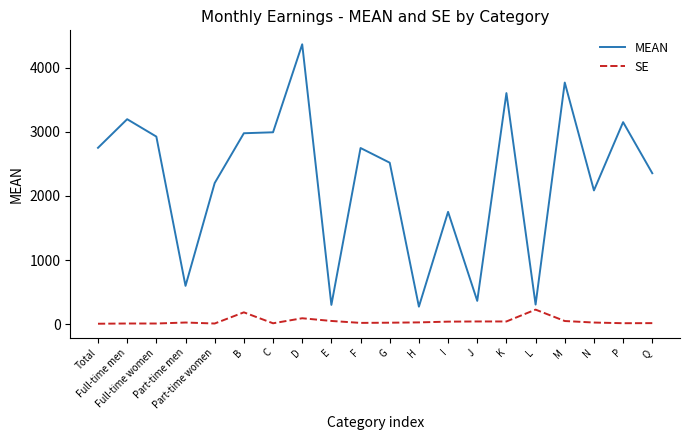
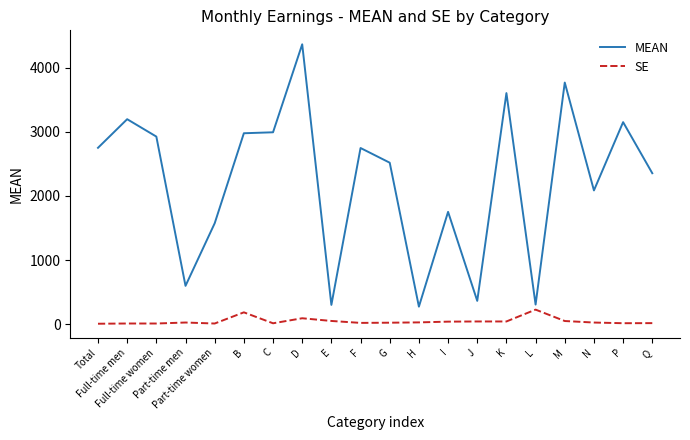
MEAN, Part-time women: 2200 -> 1600
